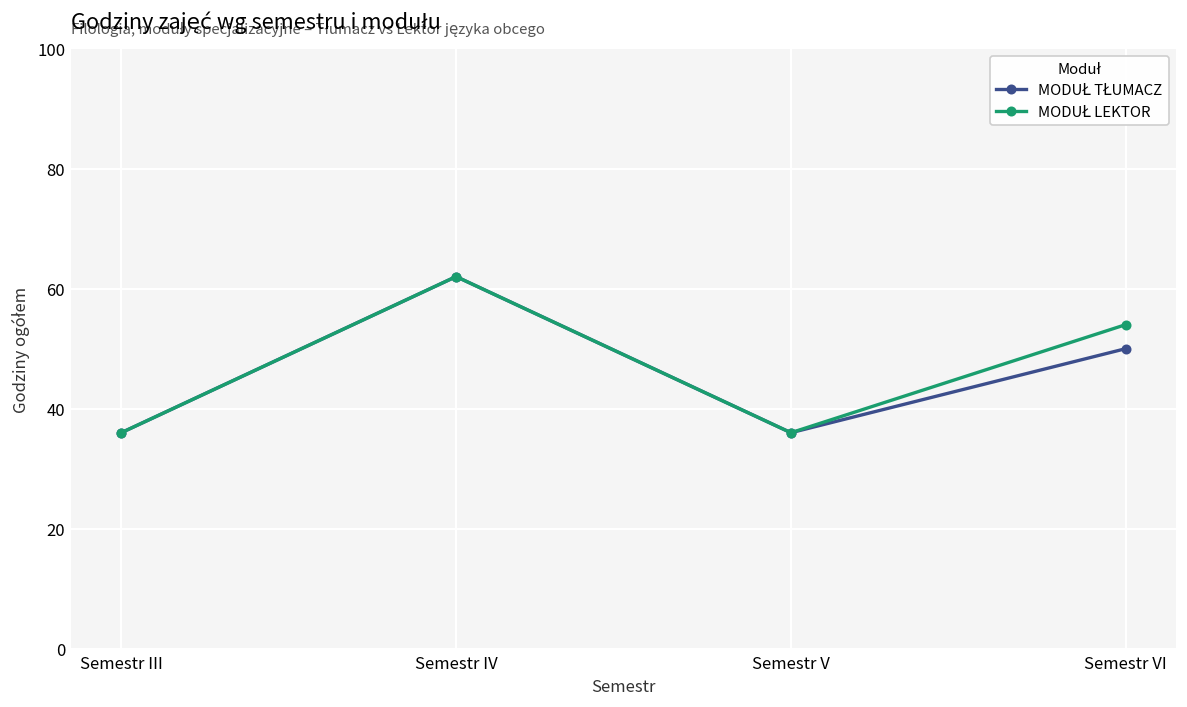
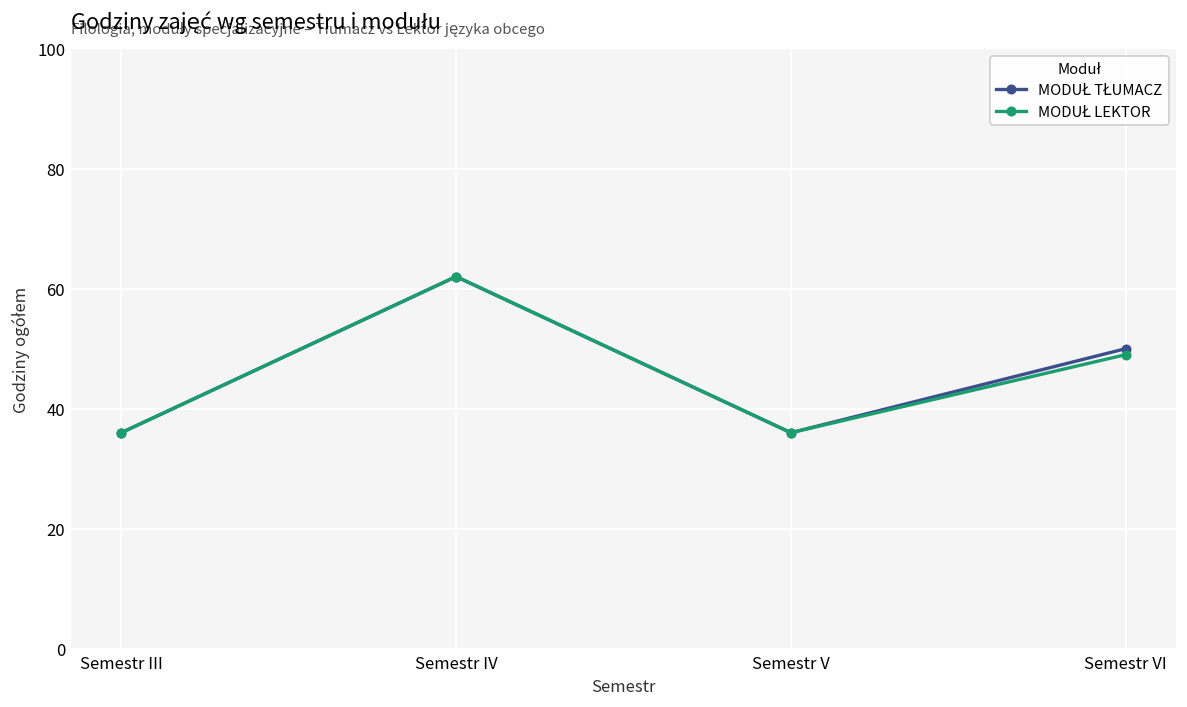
MODUŁ LEKTOR, Semestr VI: 54 -> 49
